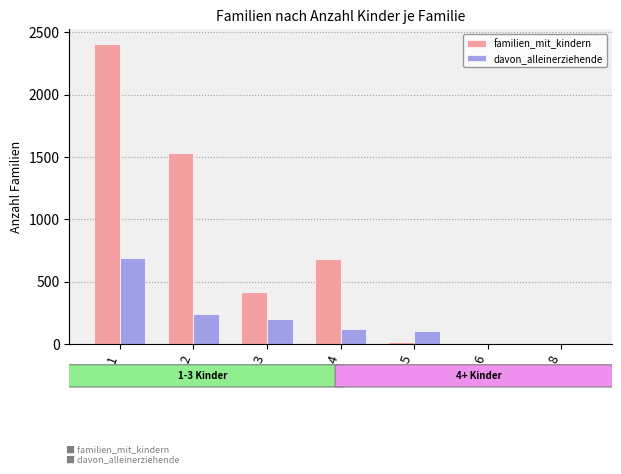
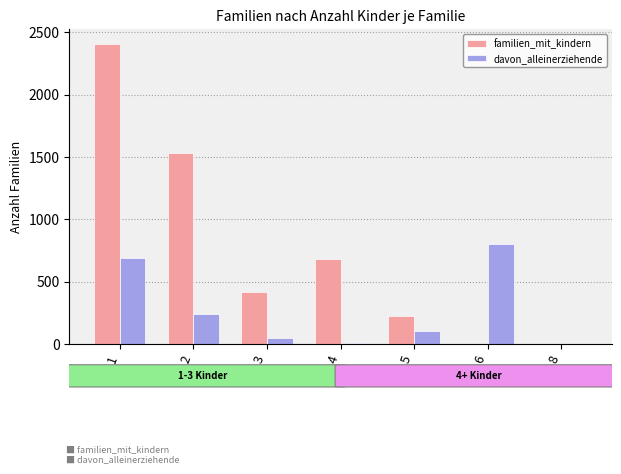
davon_alleinerziehende, 3: 200 -> 50
davon_alleinerziehende, 4: 120 -> 10
familien_mit_kindern, 5: 10 -> 230
davon_alleinerziehende, 6: 0 -> 800
